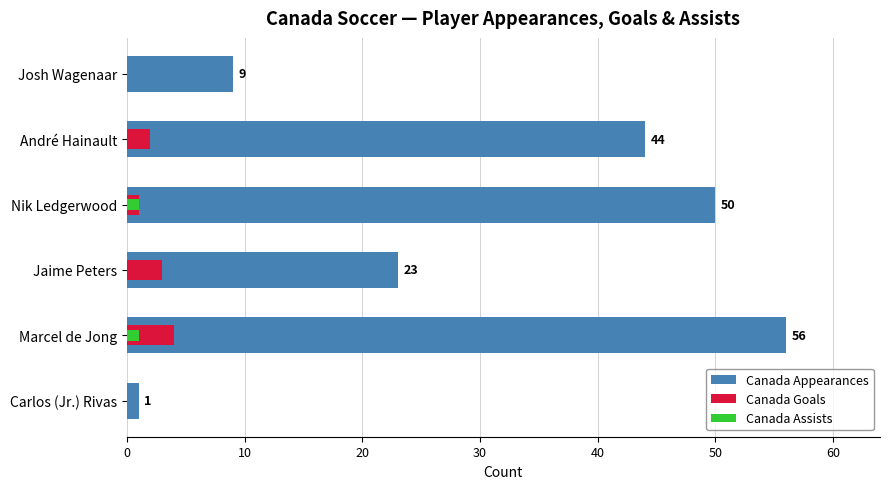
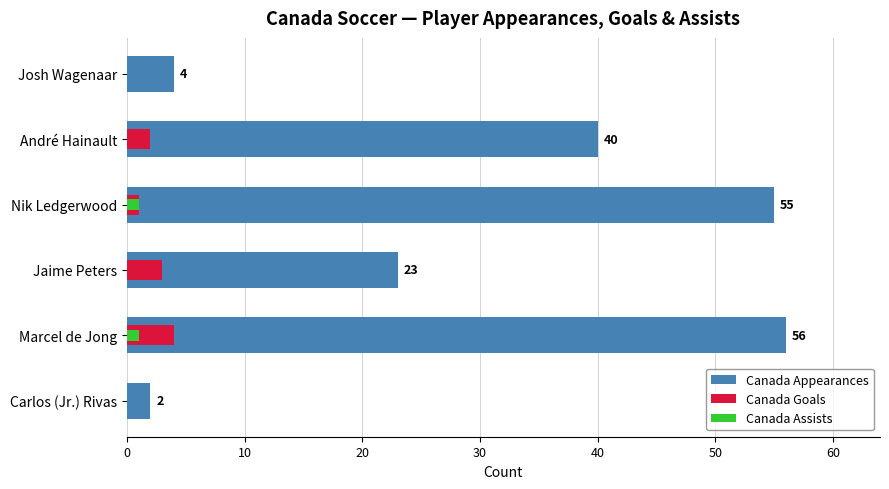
Canada Appearances, Josh Wagenaar: 9 -> 4
Canada Appearances, André Hainault: 44 -> 40
Canada Appearances, Nik Ledgerwood: 50 -> 55
Canada Appearances, Carlos (Jr.) Rivas: 1 -> 2
